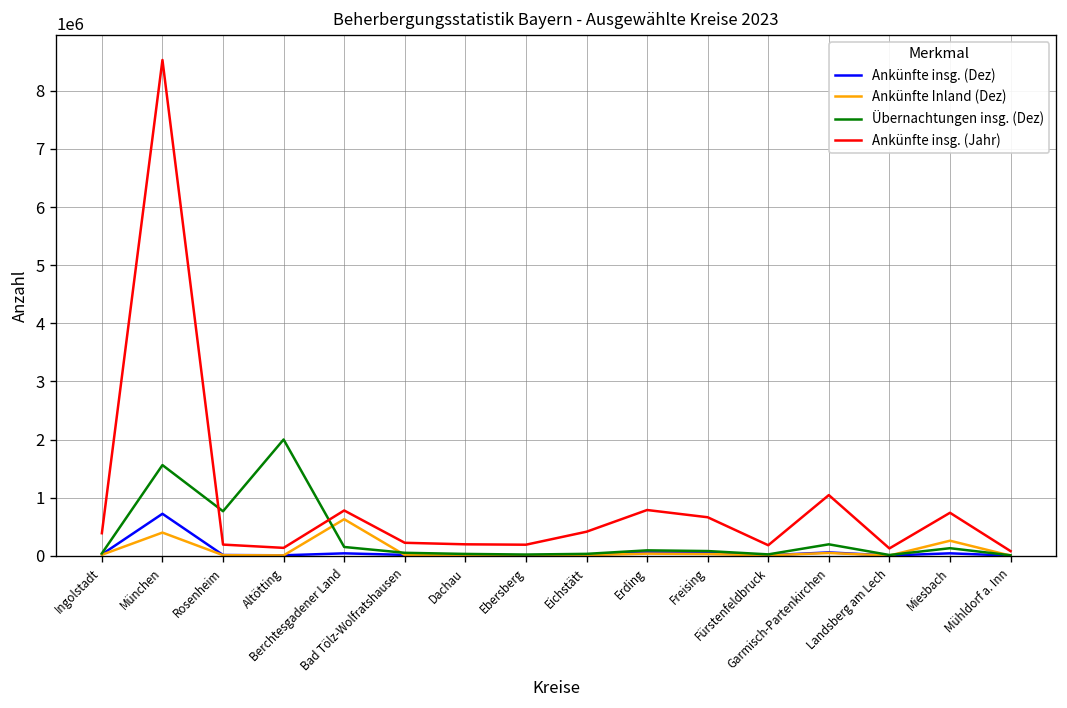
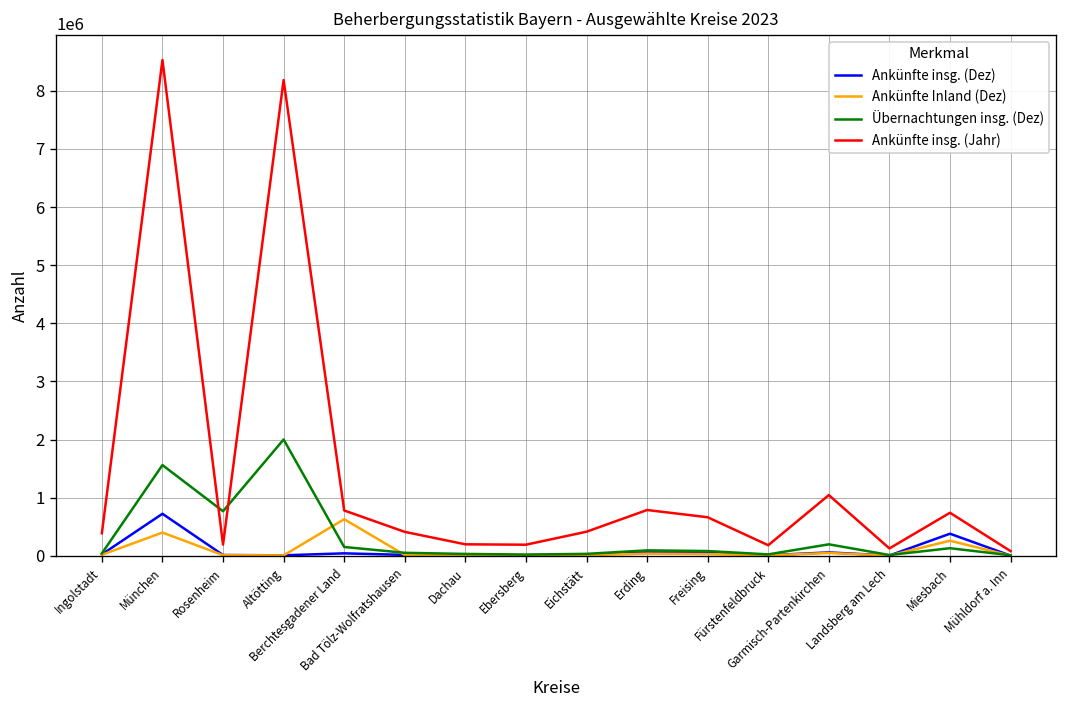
Ankünfte insg. (Jahr), Altötting: 100000 -> 8200000
Ankünfte insg. (Jahr), Bad Tölz-Wolfratshausen: 200000 -> 400000
Ankünfte insg. (Dez), Miesbach: 0 -> 400000
